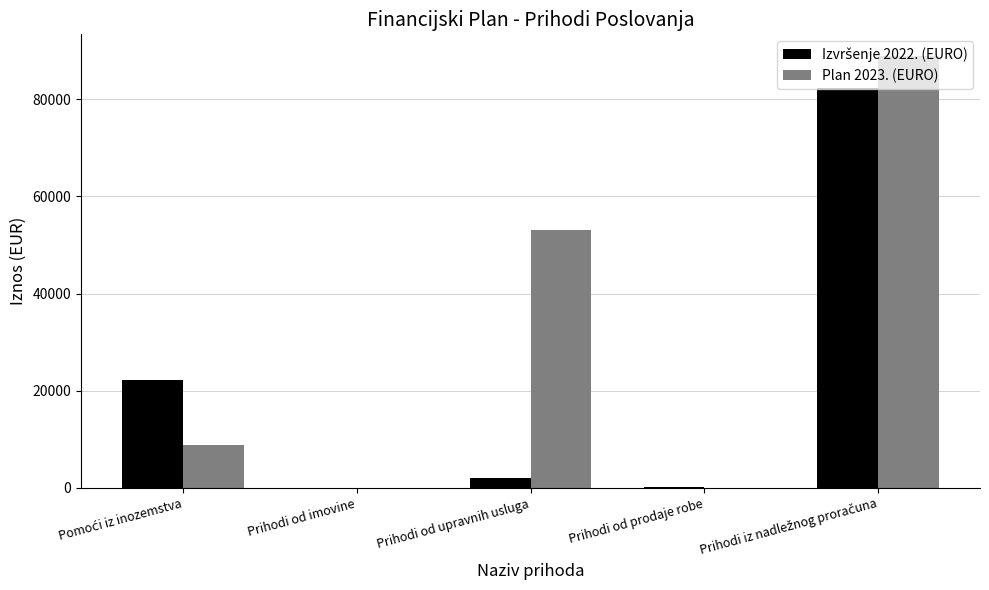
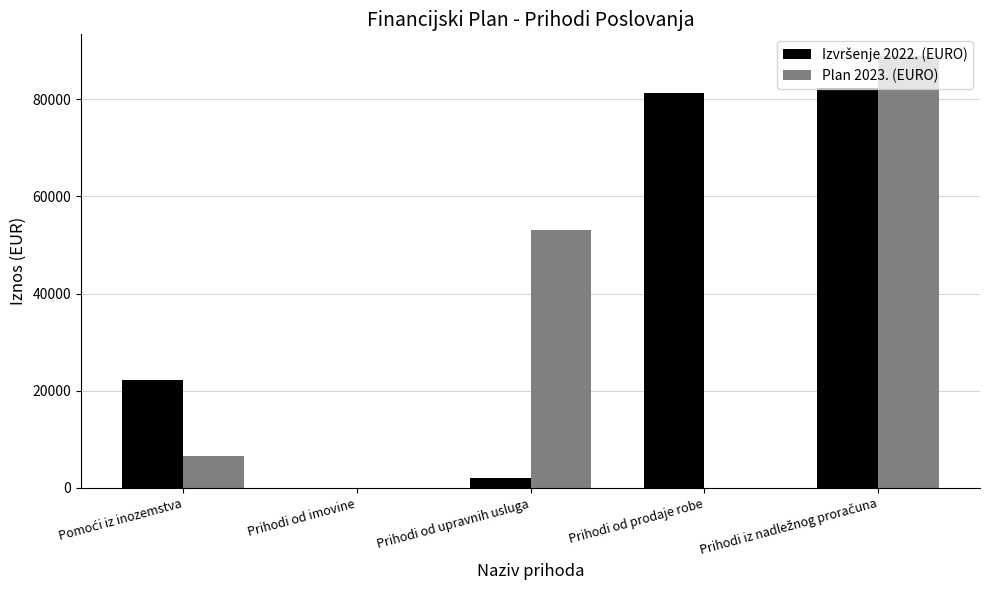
Plan 2023. (EURO), Pomoći iz inozemstva: 9000 -> 7000
Izvršenje 2022. (EURO), Prihodi od prodaje robe: 0 -> 81000
